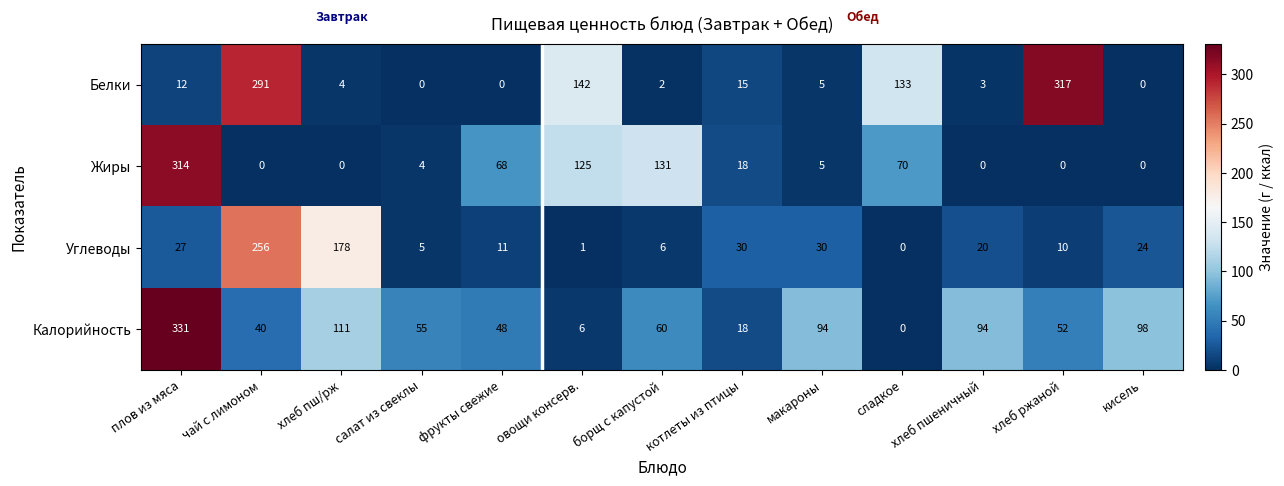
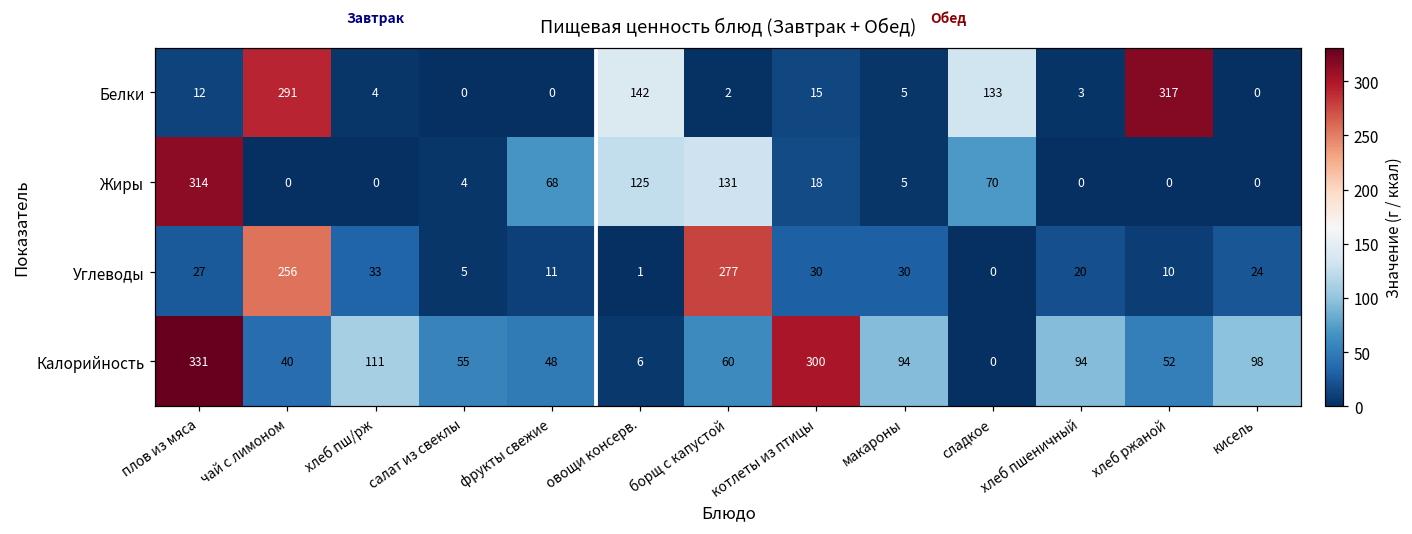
Углеводы, хлеб пш/рж: 178 -> 33
Углеводы, борщ с капустой: 6 -> 277
Калорийность, котлеты из птицы: 18 -> 300
